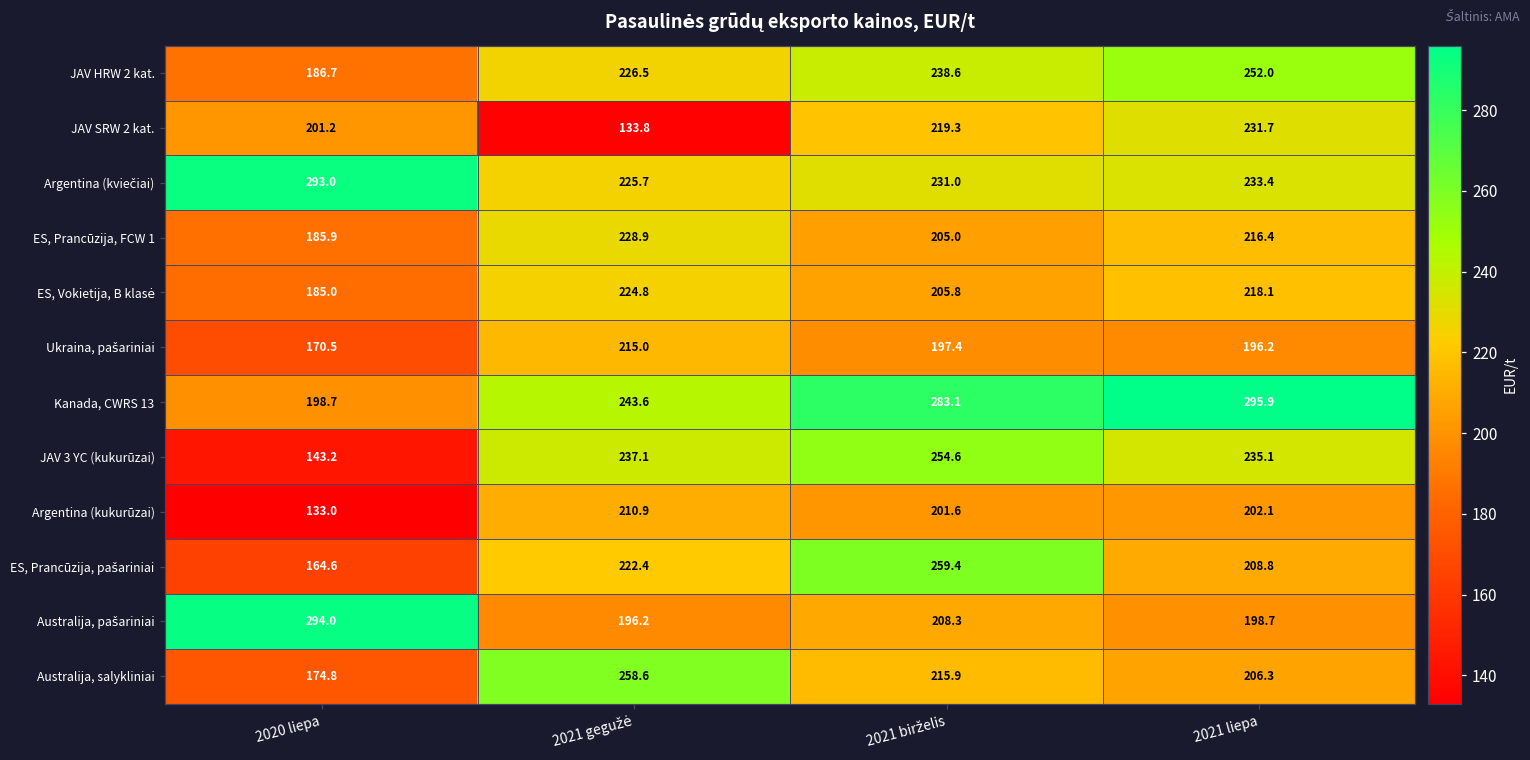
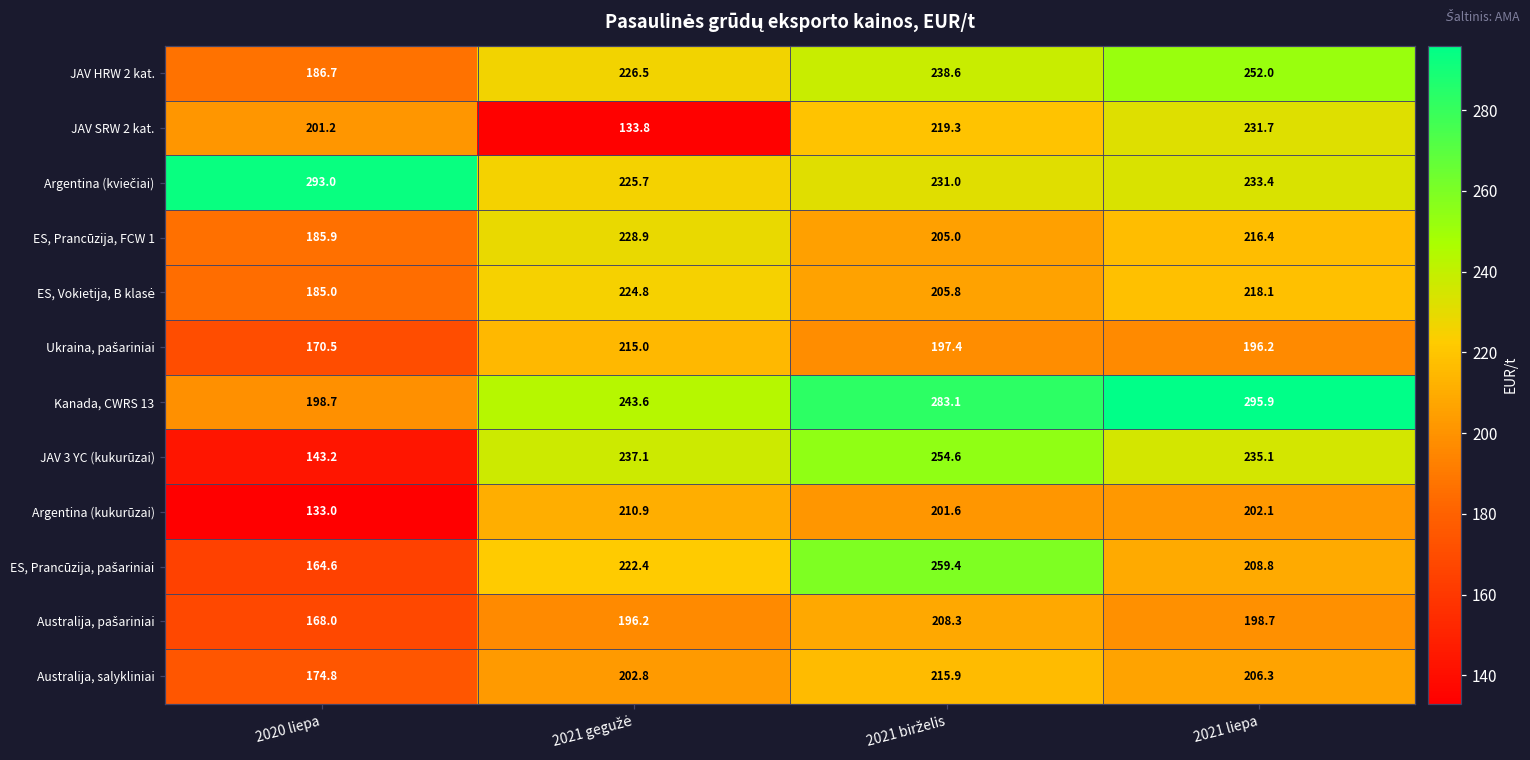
Australija, pašariniai, 2020 liepa: 294.0 -> 168.0
Australija, salykliniai, 2021 gegužė: 258.6 -> 202.8
